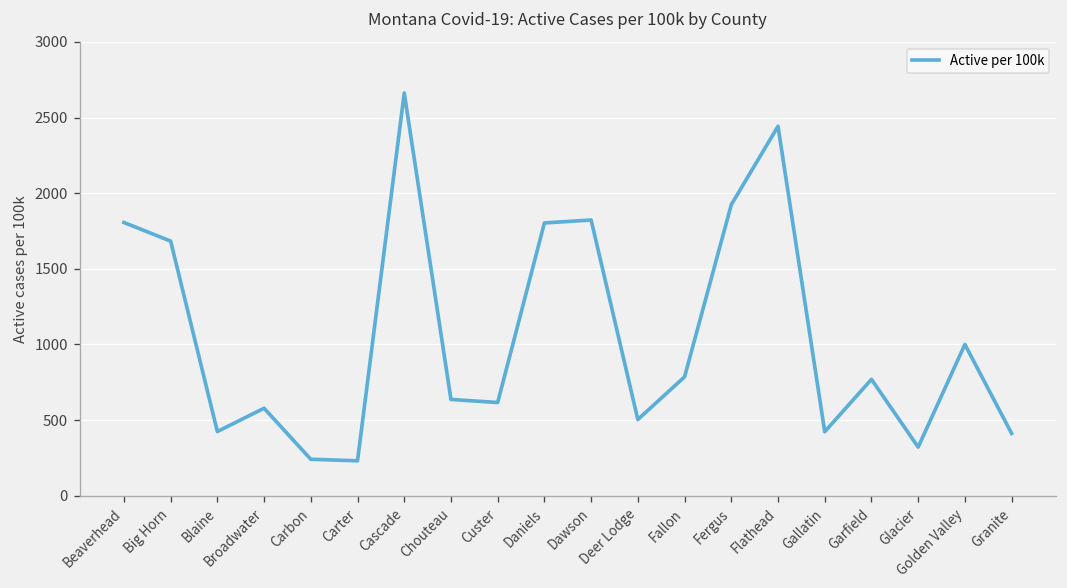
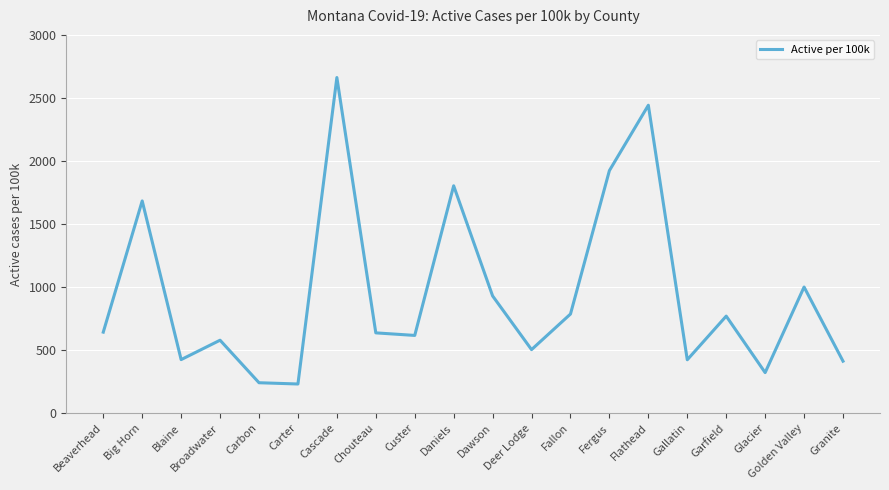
Beaverhead: 1810 -> 640
Dawson: 1820 -> 930
